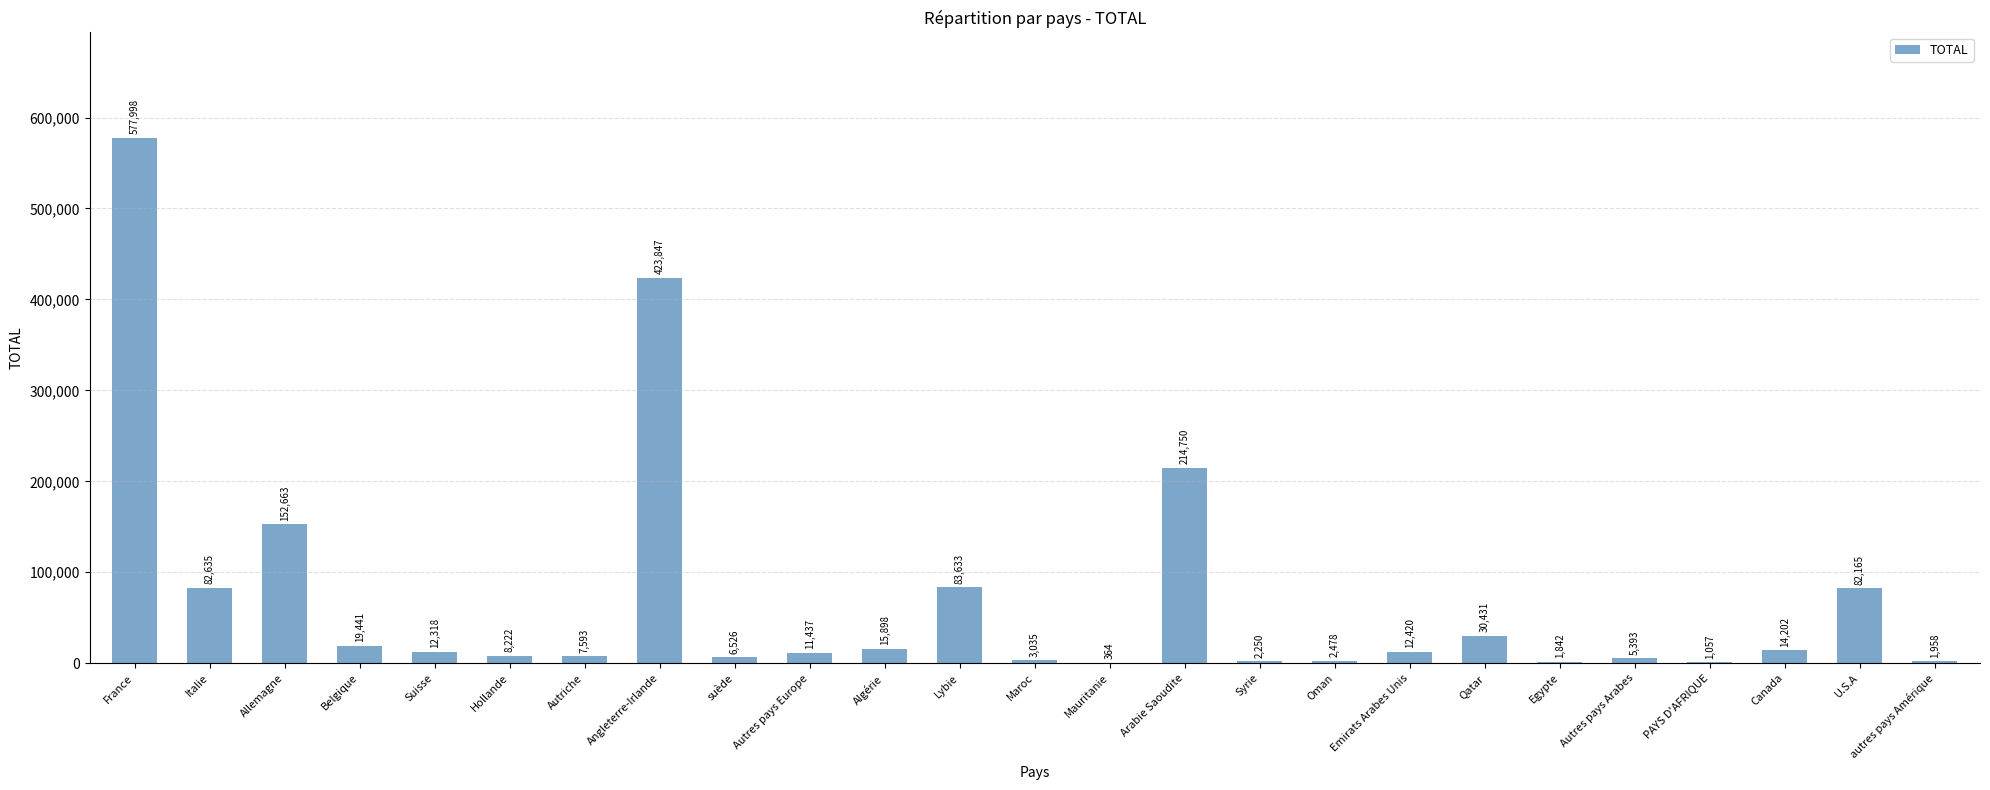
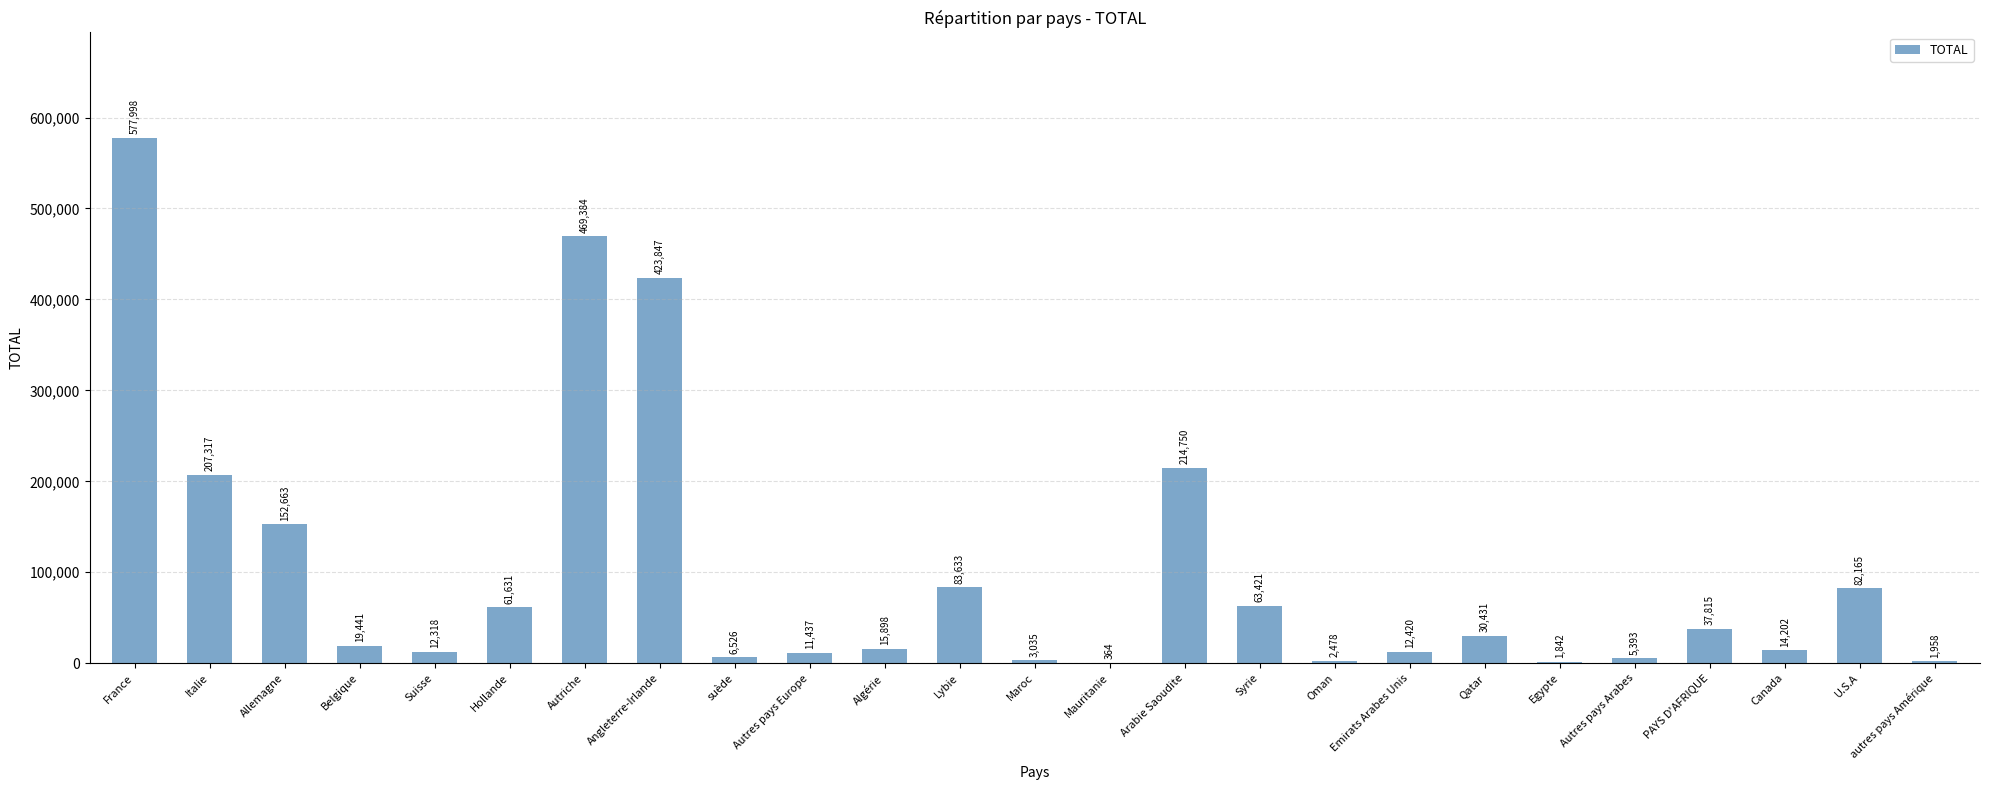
Italie: 82,635 -> 207,317
Hollande: 8,222 -> 61,631
Autriche: 7,593 -> 469,384
Syrie: 2,250 -> 63,421
PAYS D'AFRIQUE: 1,057 -> 37,815
